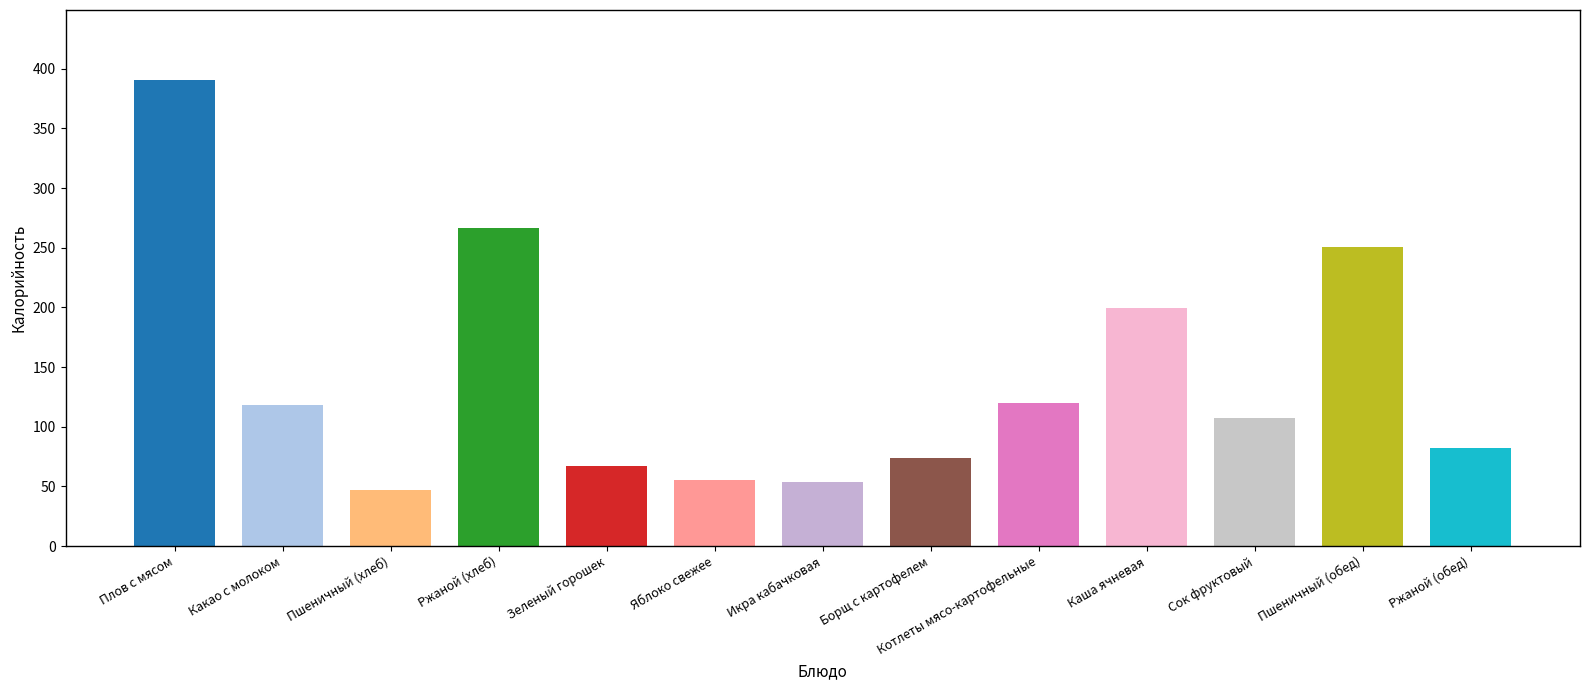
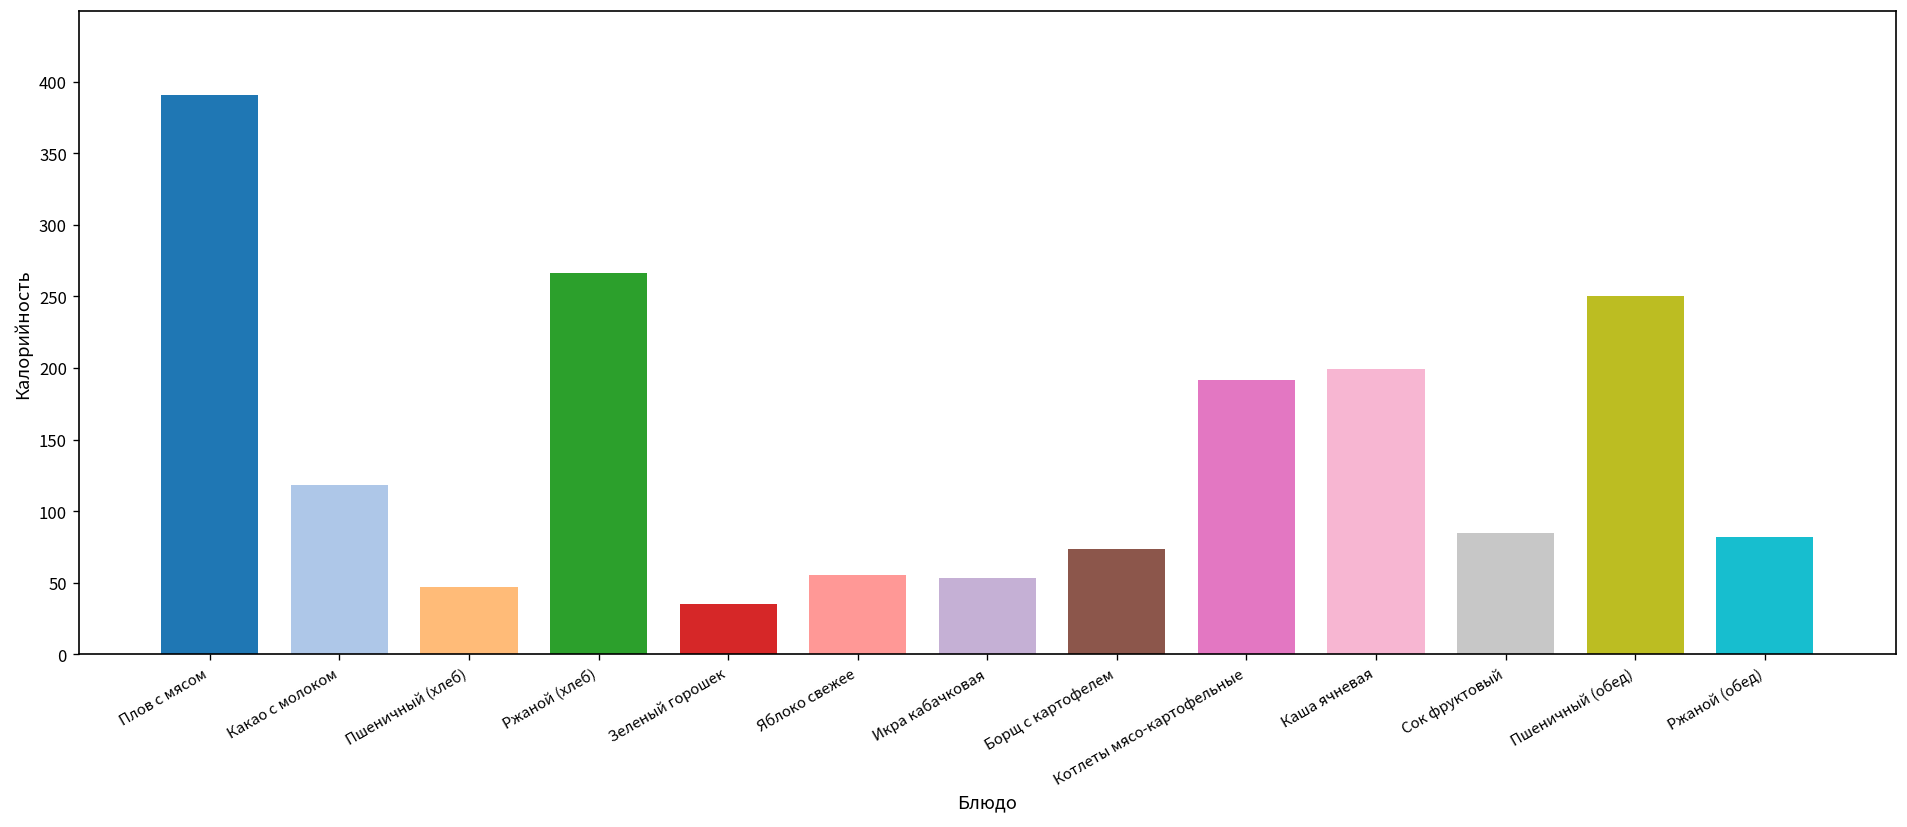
Зеленый горошек: 67 -> 35
Котлеты мясо-картофельные: 120 -> 192
Сок фруктовый: 107 -> 85
